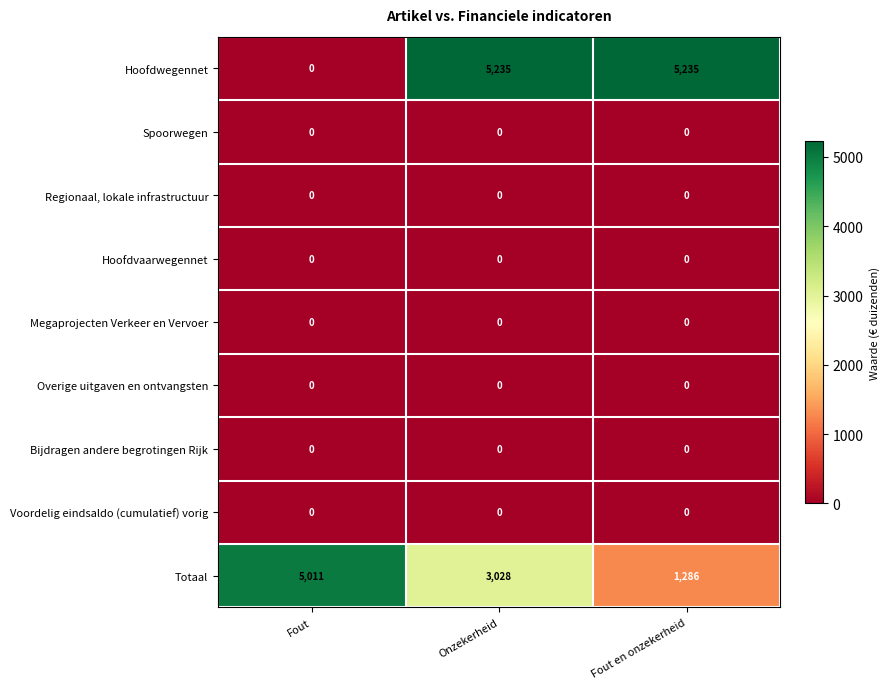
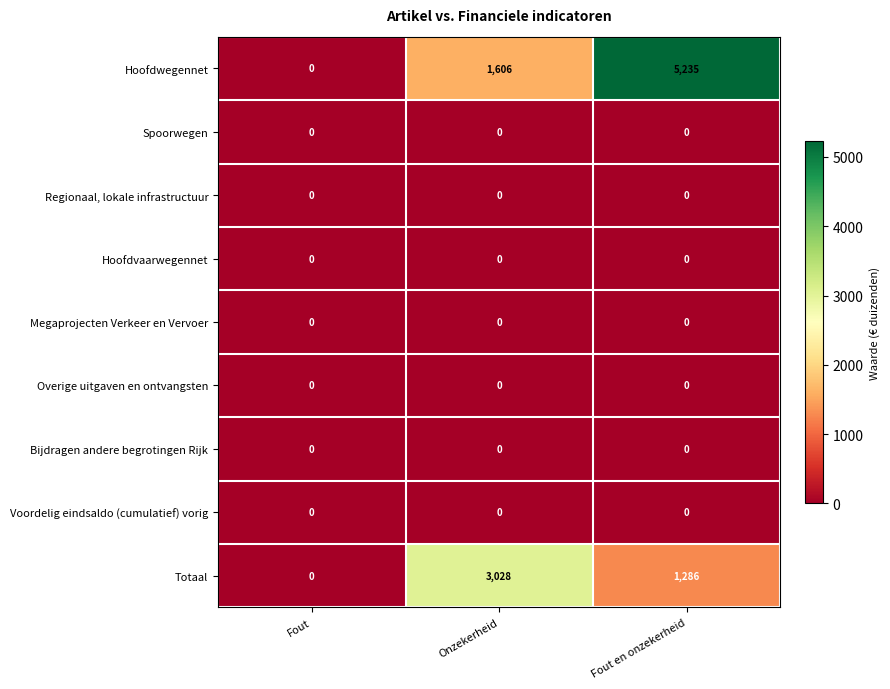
Hoofdwegennet, Onzekerheid: 5,235 -> 1,606
Totaal, Fout: 5,011 -> 0
